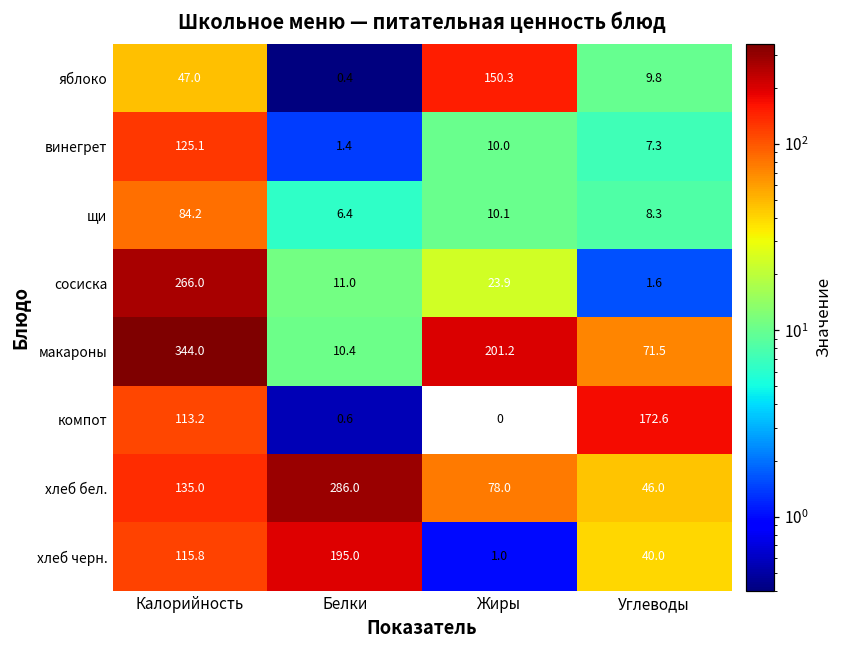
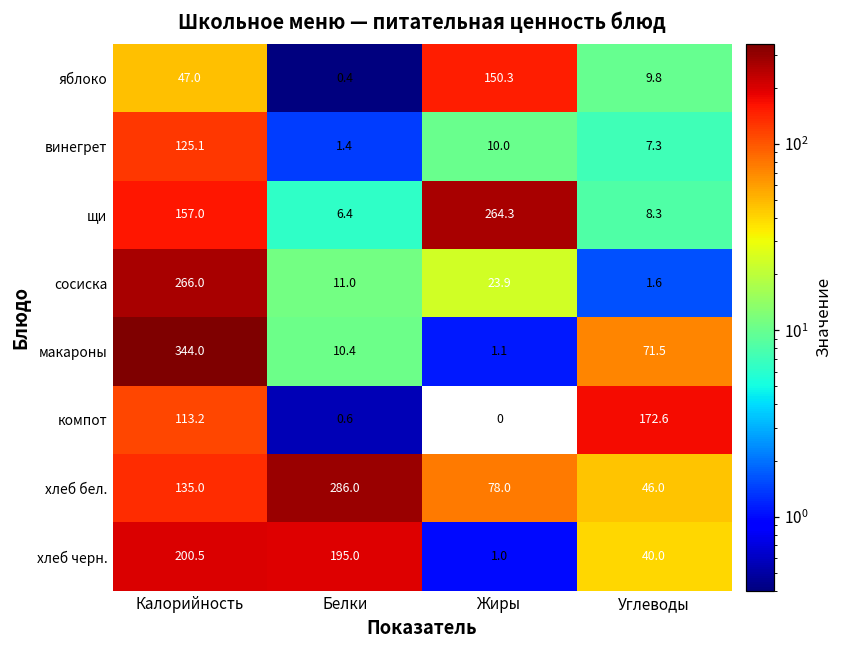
щи, Калорийность: 84.2 -> 157.0
щи, Жиры: 10.1 -> 264.3
макароны, Жиры: 201.2 -> 1.1
хлеб черн., Калорийность: 115.8 -> 200.5
